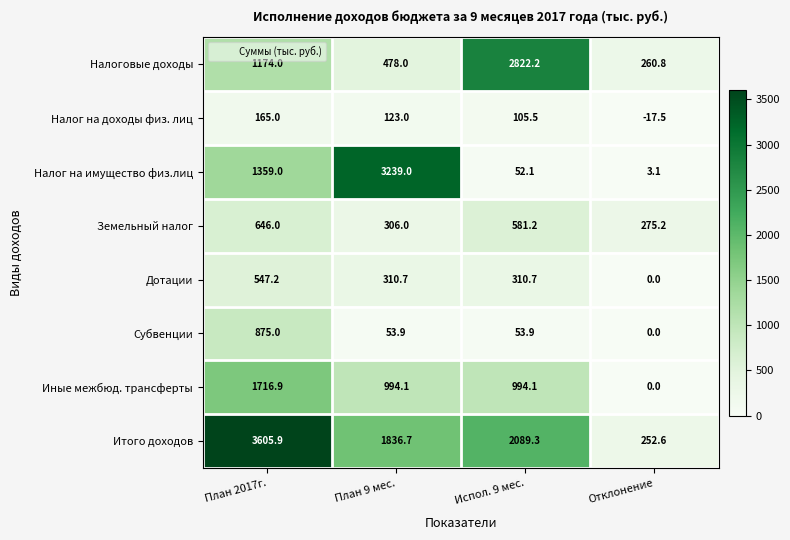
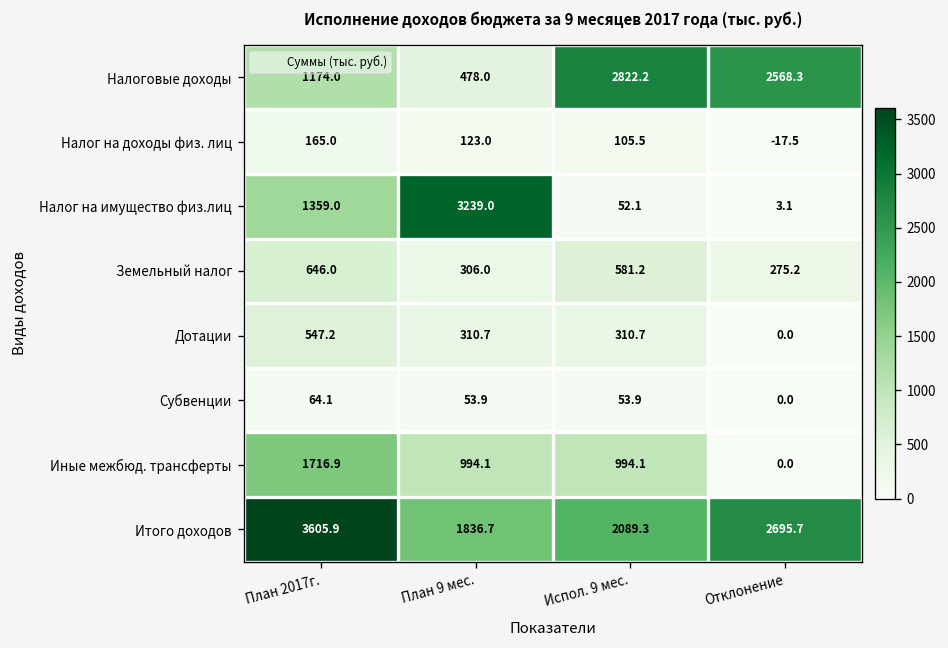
Налоговые доходы, Отклонение: 260.8 -> 2568.3
Субвенции, План 2017г.: 875.0 -> 64.1
Итого доходов, Отклонение: 252.6 -> 2695.7
